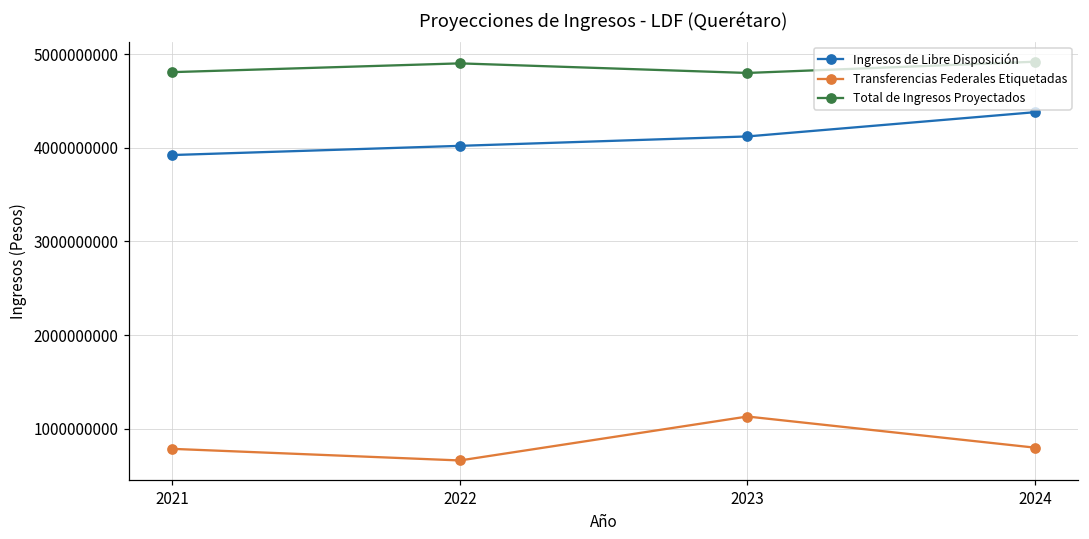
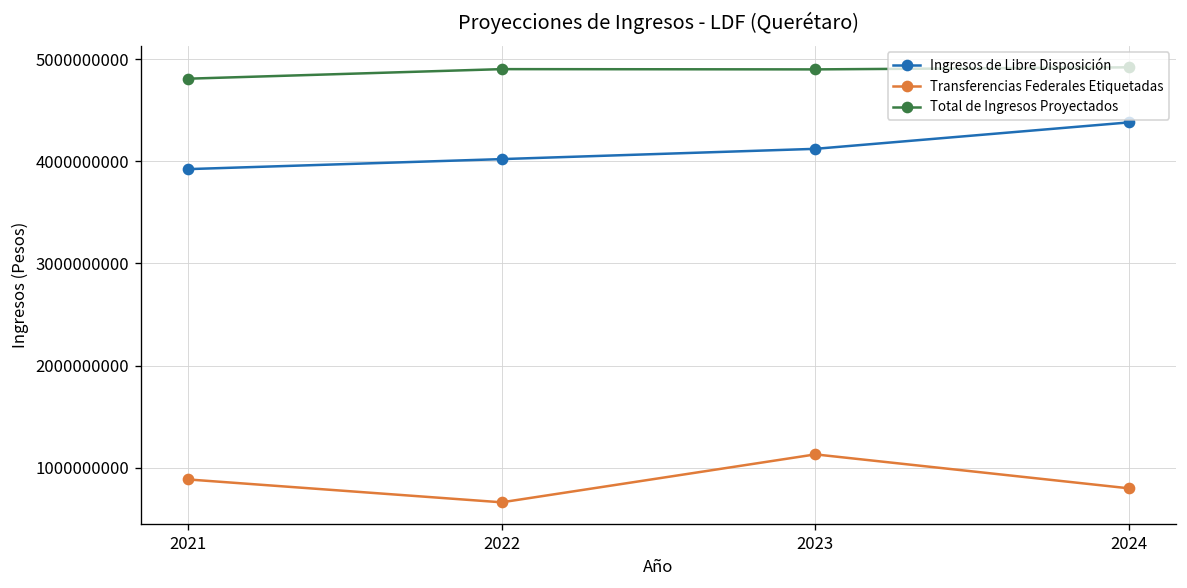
Transferencias Federales Etiquetadas, 2021: 800000000 -> 900000000
Total de Ingresos Proyectados, 2023: 4800000000 -> 4900000000
